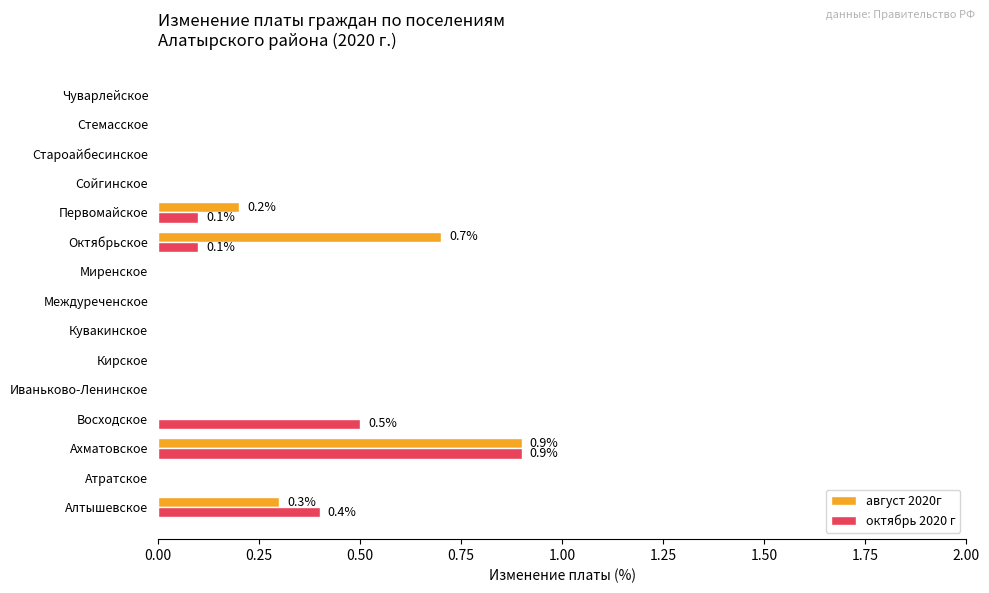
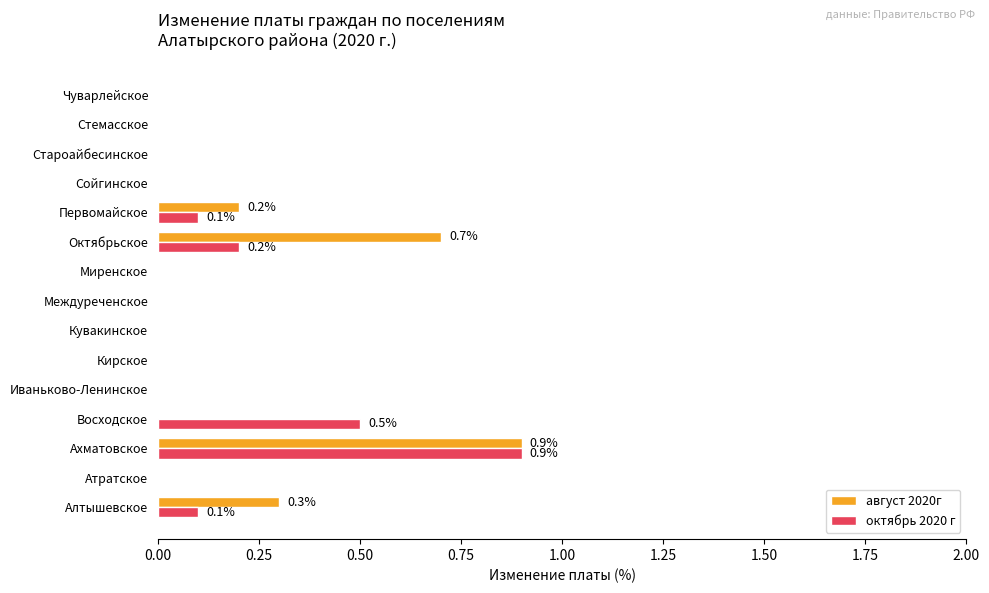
октябрь 2020 г, Октябрьское: 0.1% -> 0.2%
октябрь 2020 г, Алтышевское: 0.4% -> 0.1%
